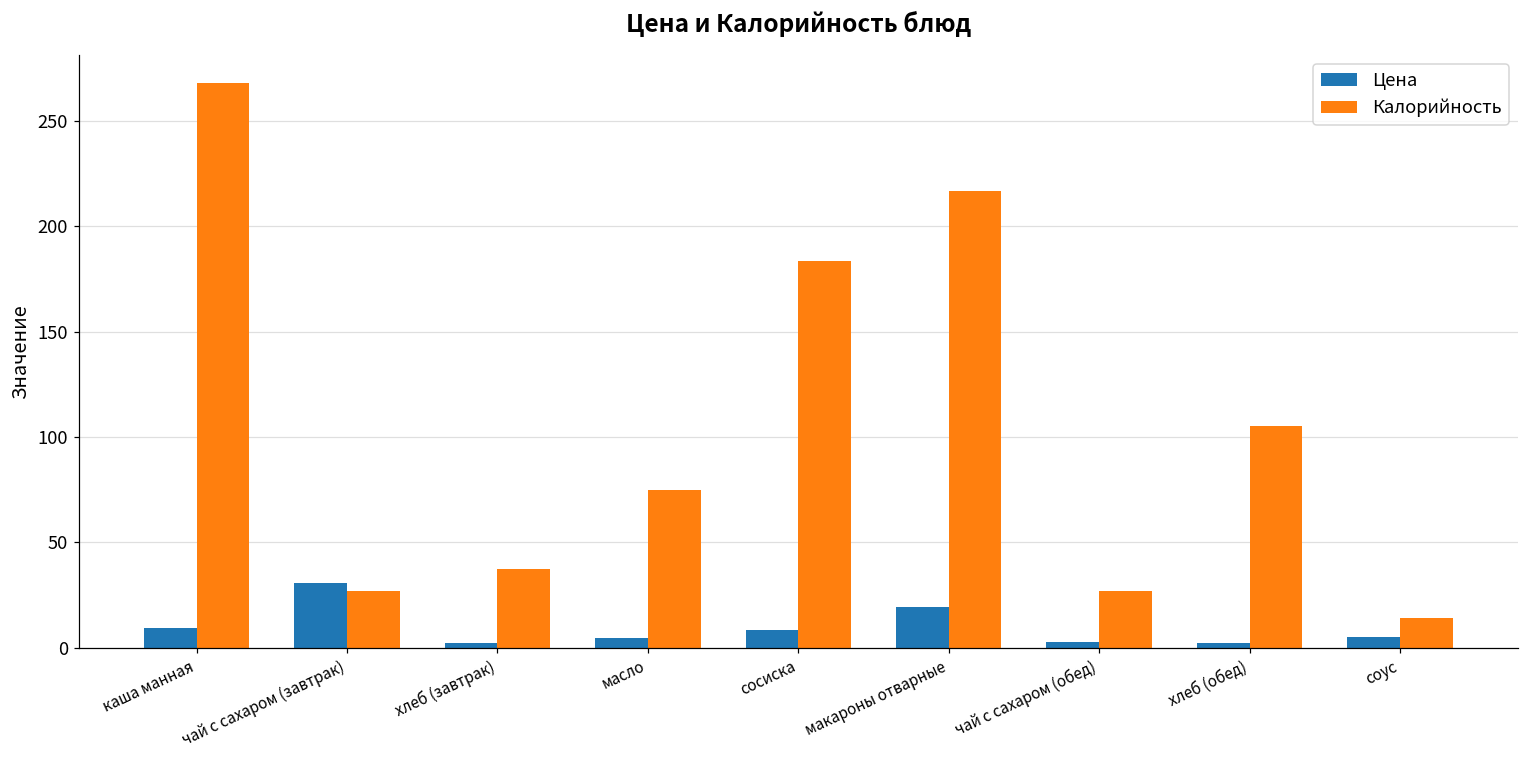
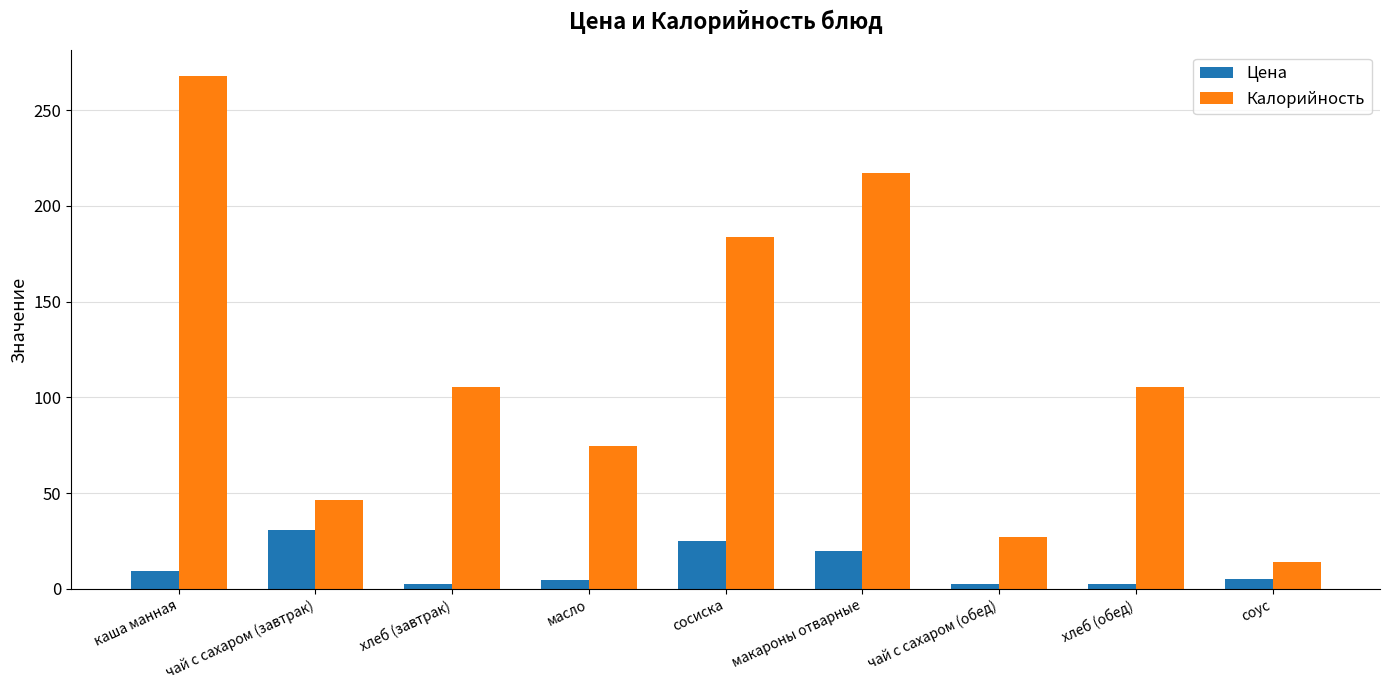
Калорийность, чай с сахаром (завтрак): 27 -> 46
Калорийность, хлеб (завтрак): 38 -> 106
Цена, сосиска: 9 -> 25
